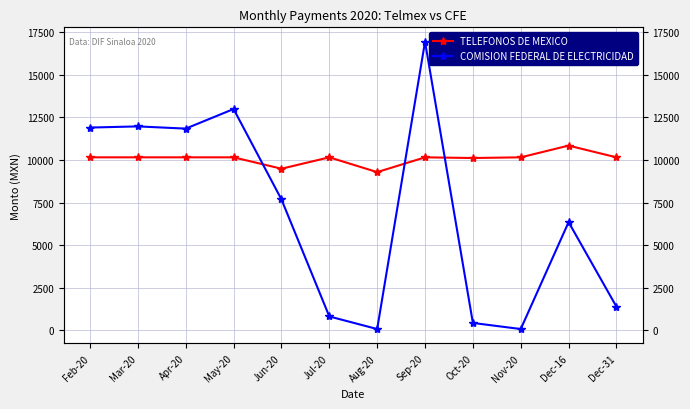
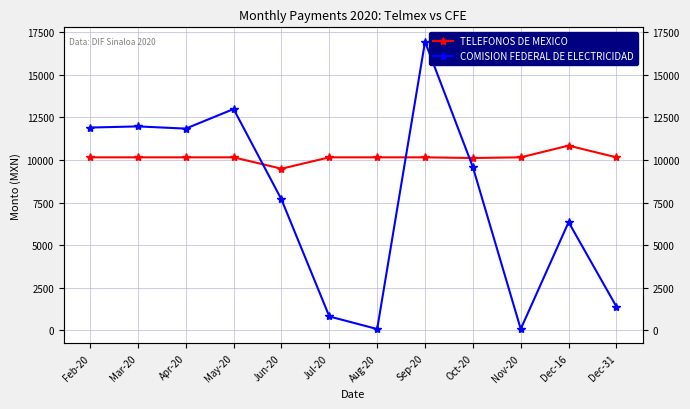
TELEFONOS DE MEXICO, Aug-20: 9300 -> 10200
COMISION FEDERAL DE ELECTRICIDAD, Oct-20: 400 -> 9600
